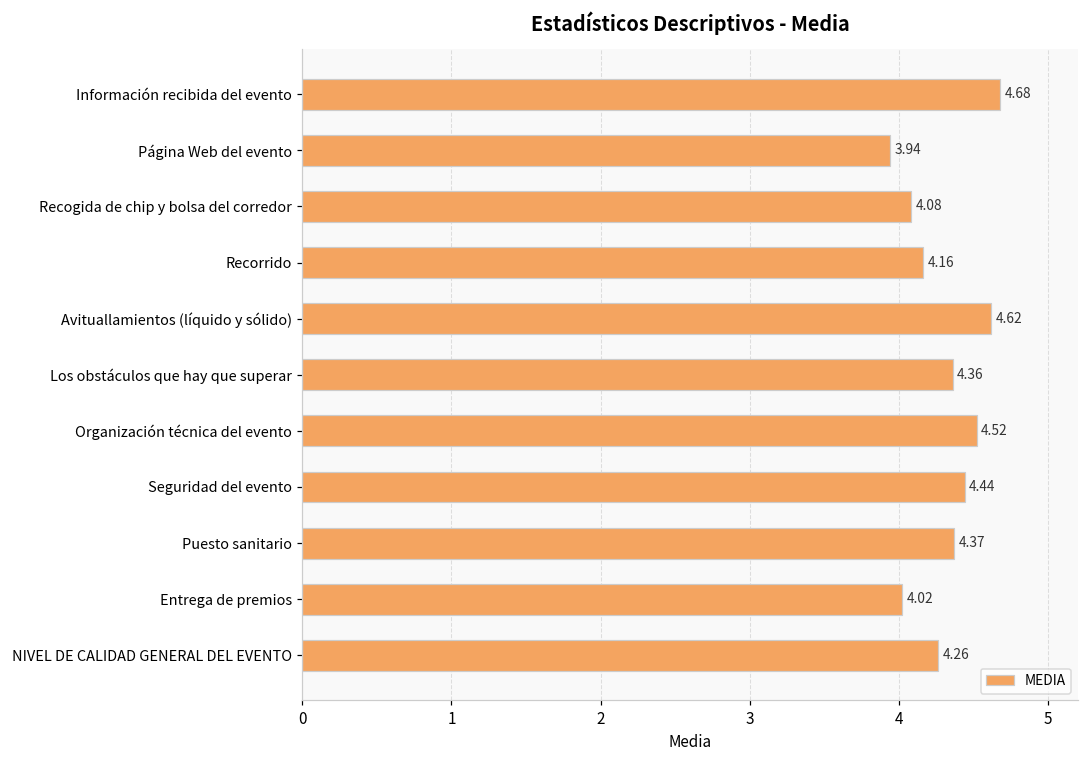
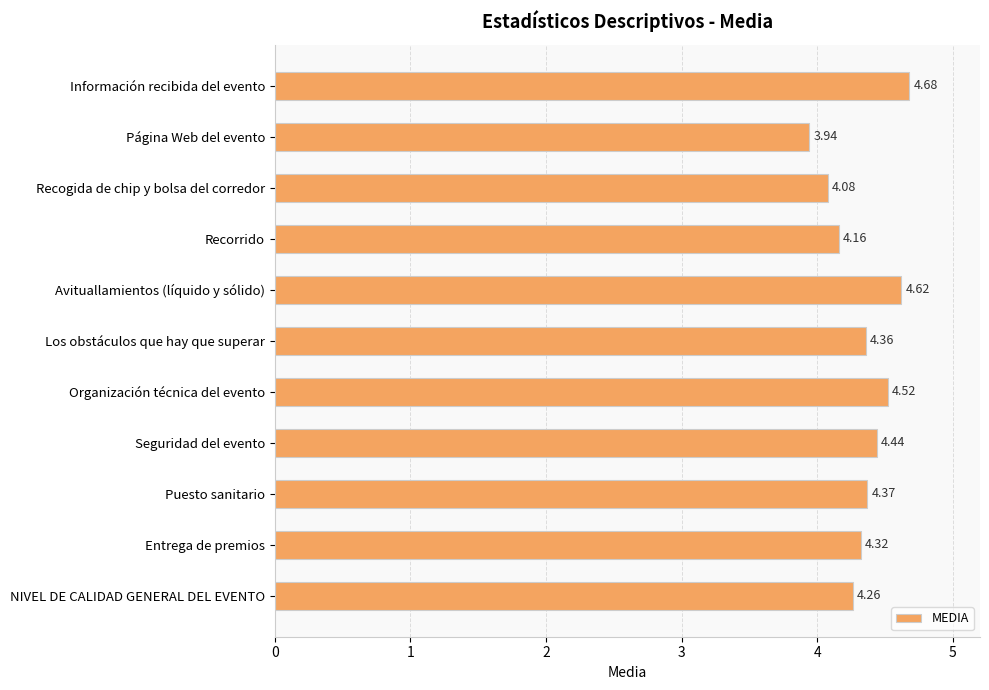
Entrega de premios: 4.02 -> 4.32
